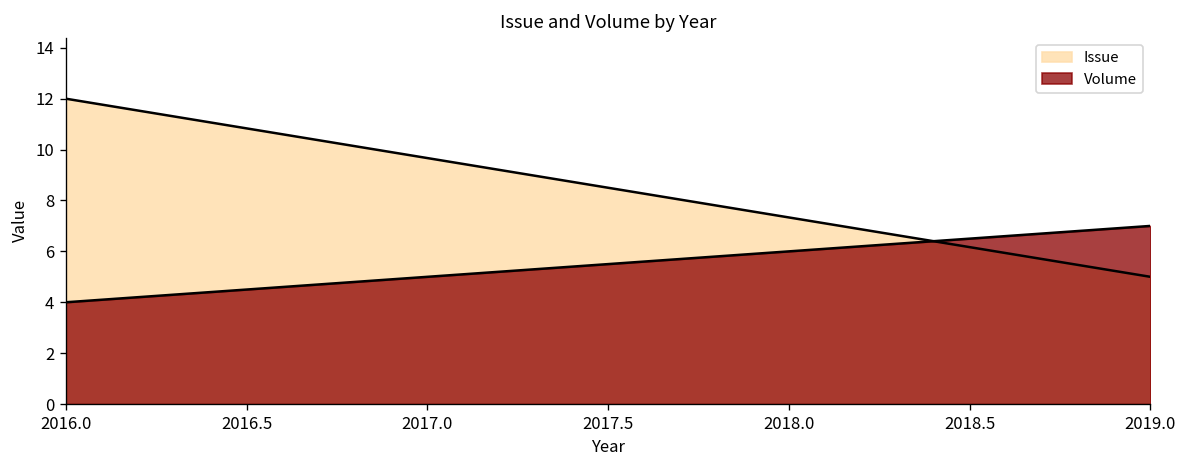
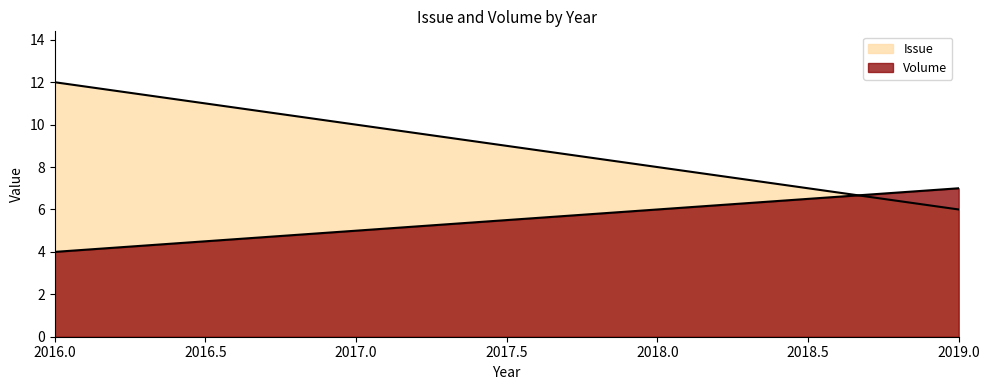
Issue, 2019.0: 5 -> 6
